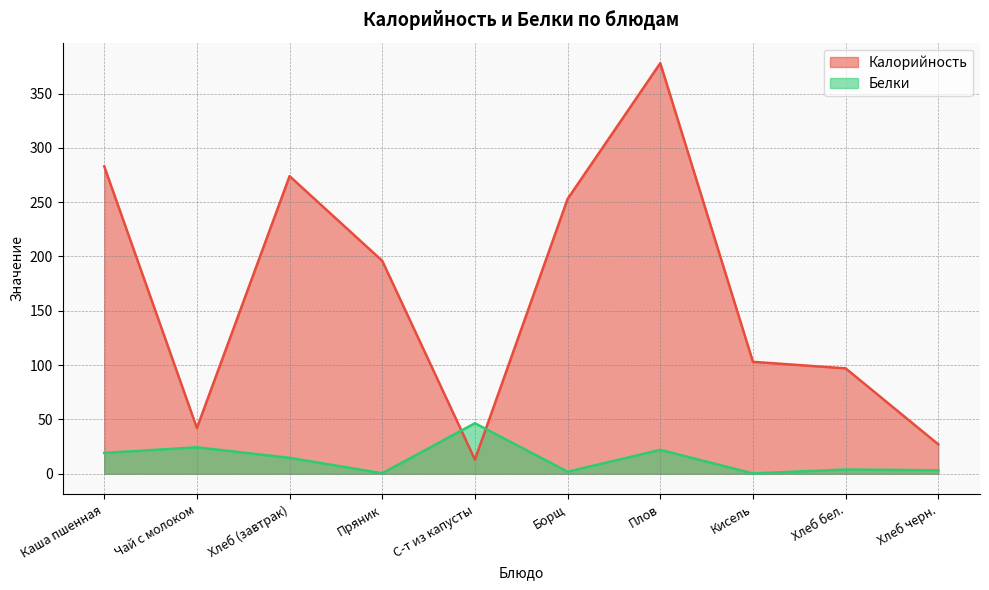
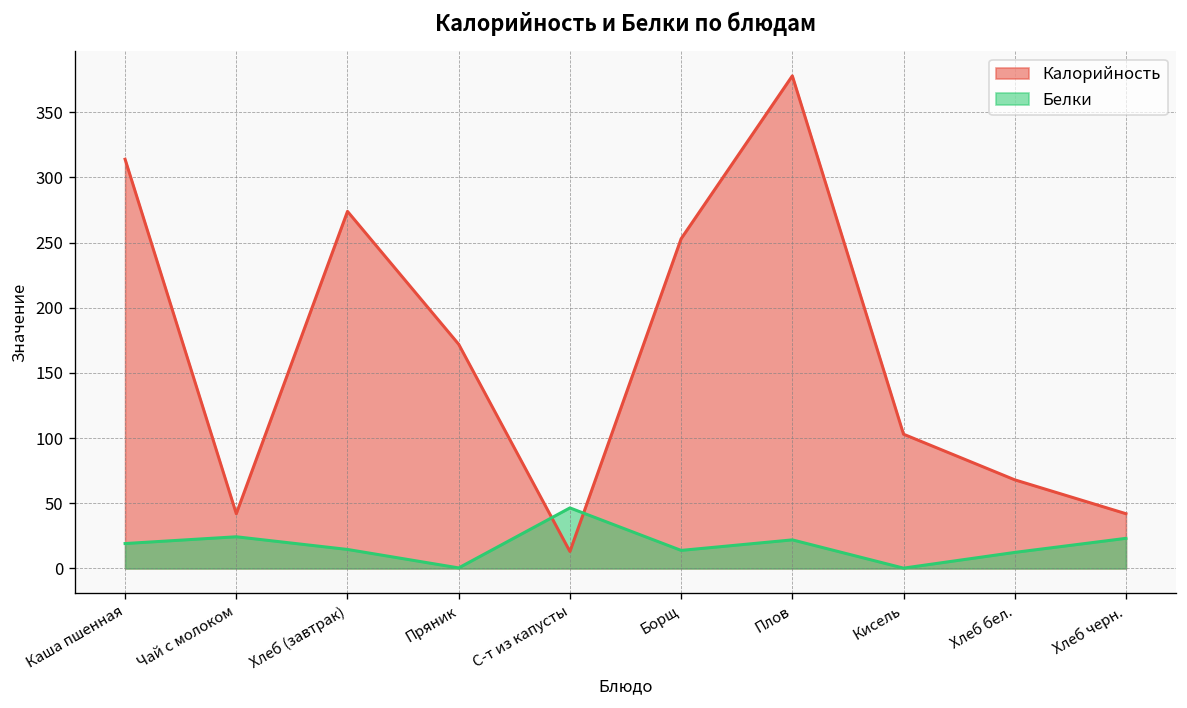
Калорийность, Каша пшенная: 283 -> 314
Калорийность, Пряник: 196 -> 172
Белки, Борщ: 2 -> 14
Калорийность, Хлеб бел.: 97 -> 68
Белки, Хлеб бел.: 4 -> 12
Калорийность, Хлеб черн.: 27 -> 42
Белки, Хлеб черн.: 3 -> 23
